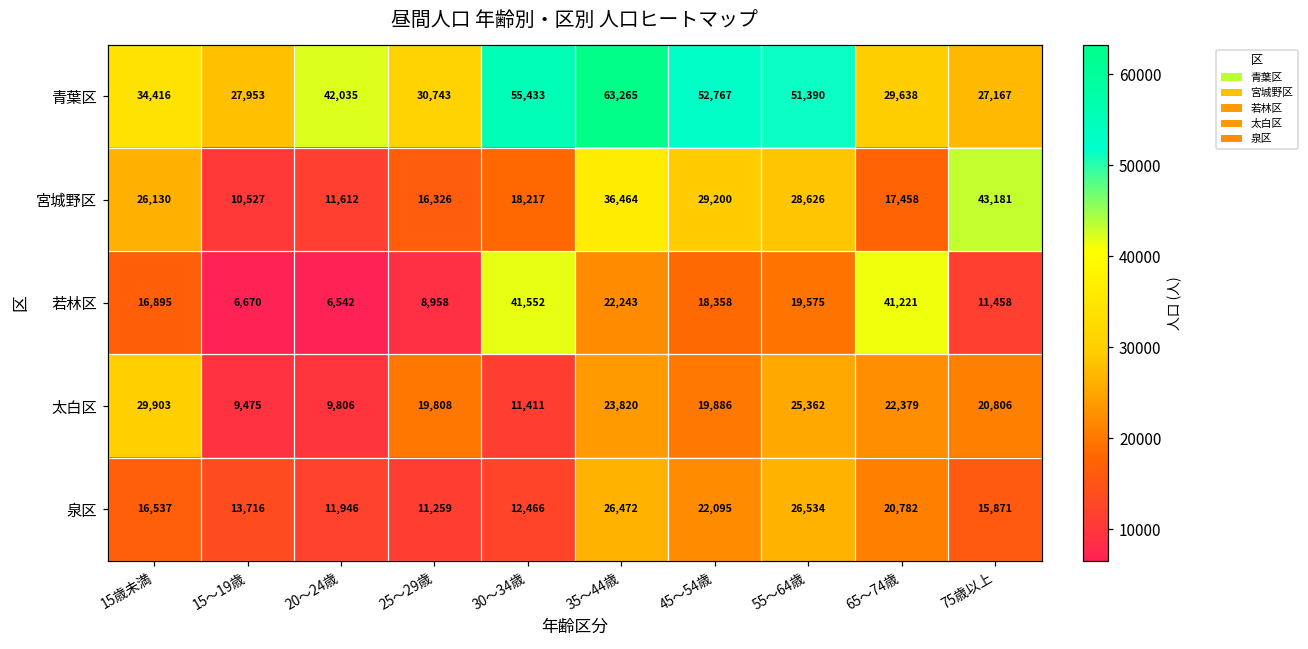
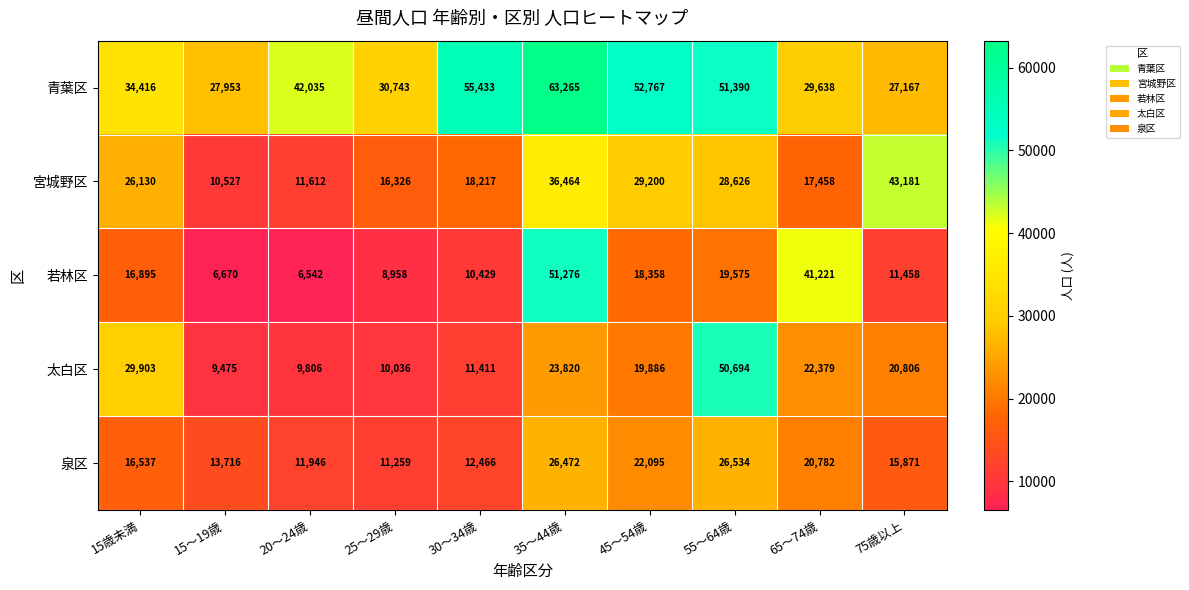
若林区, 30～34歳: 41,552 -> 10,429
若林区, 35～44歳: 22,243 -> 51,276
太白区, 25～29歳: 19,808 -> 10,036
太白区, 55～64歳: 25,362 -> 50,694
